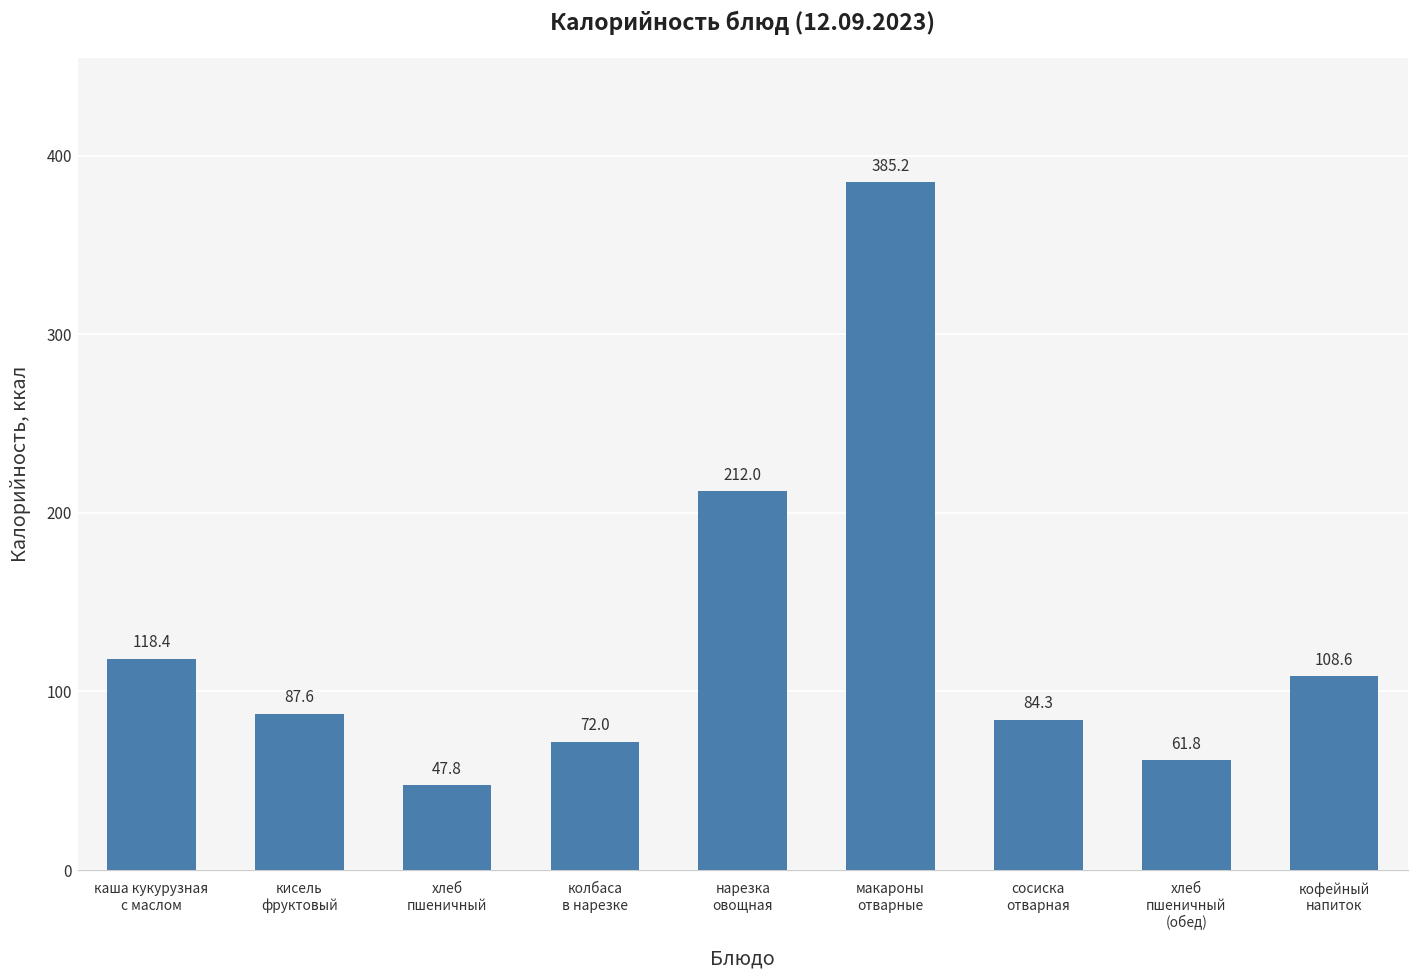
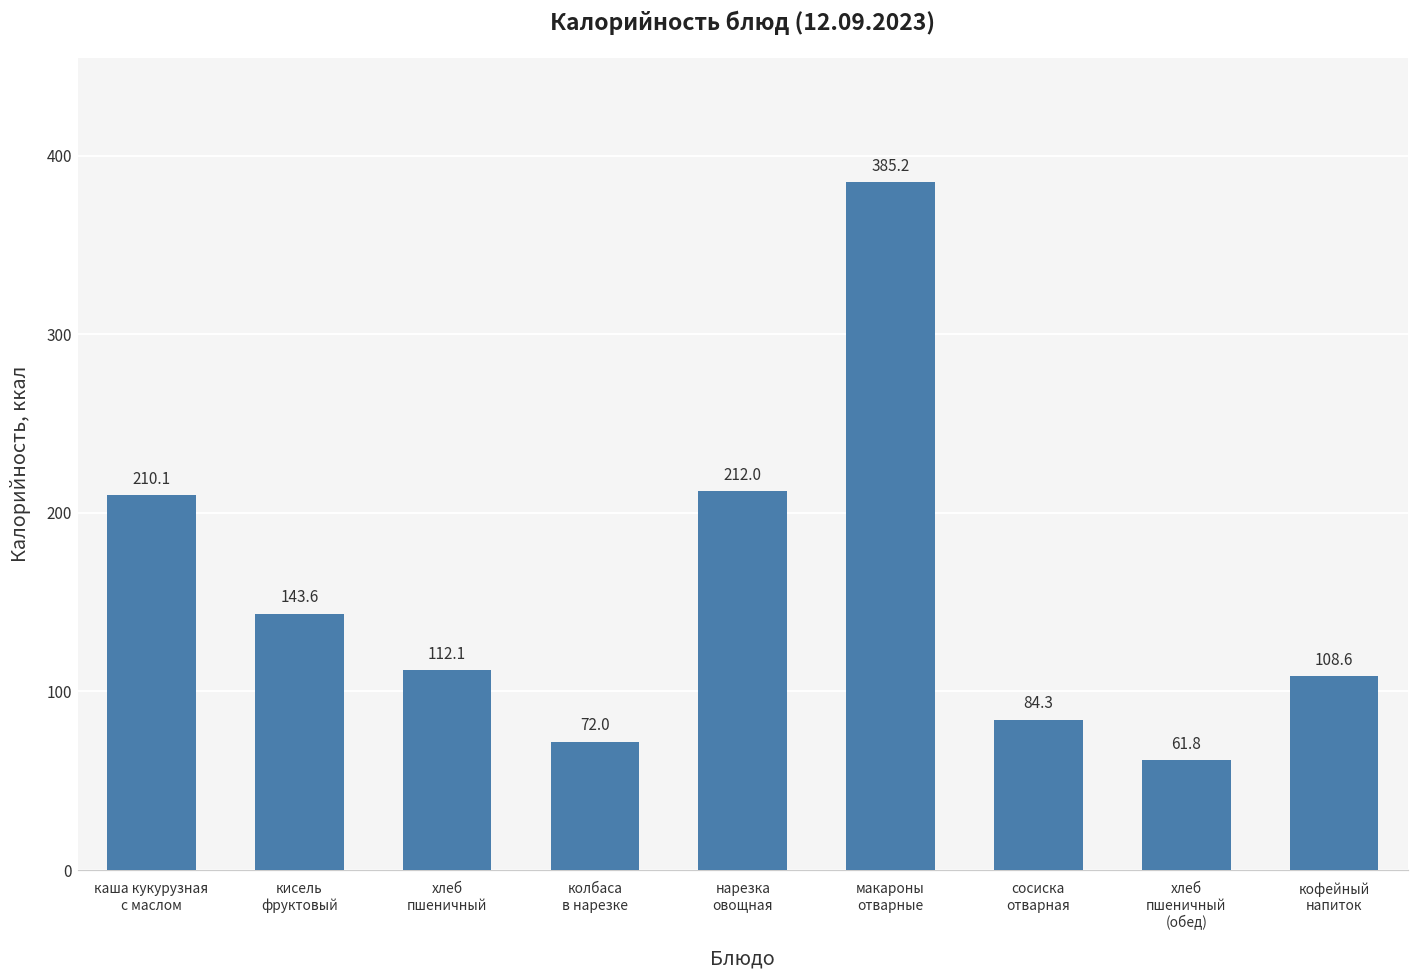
каша кукурузная с маслом: 118.4 -> 210.1
кисель фруктовый: 87.6 -> 143.6
хлеб пшеничный: 47.8 -> 112.1
